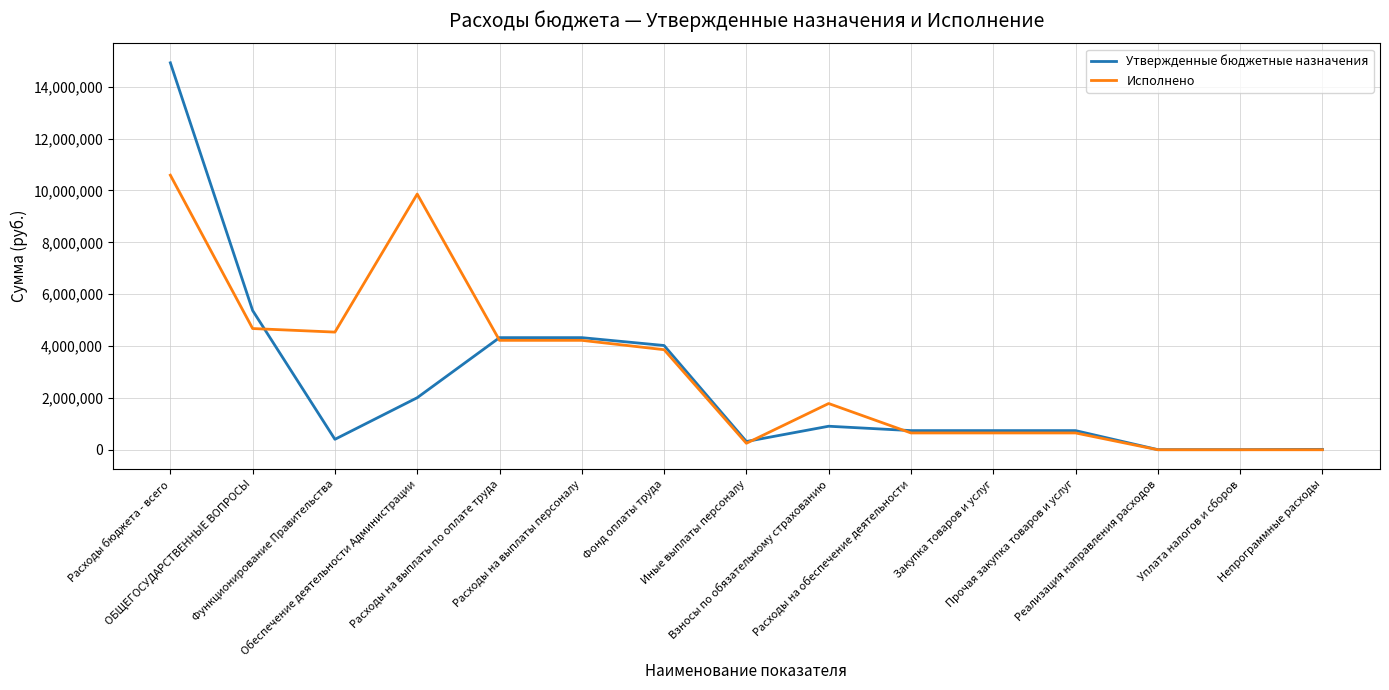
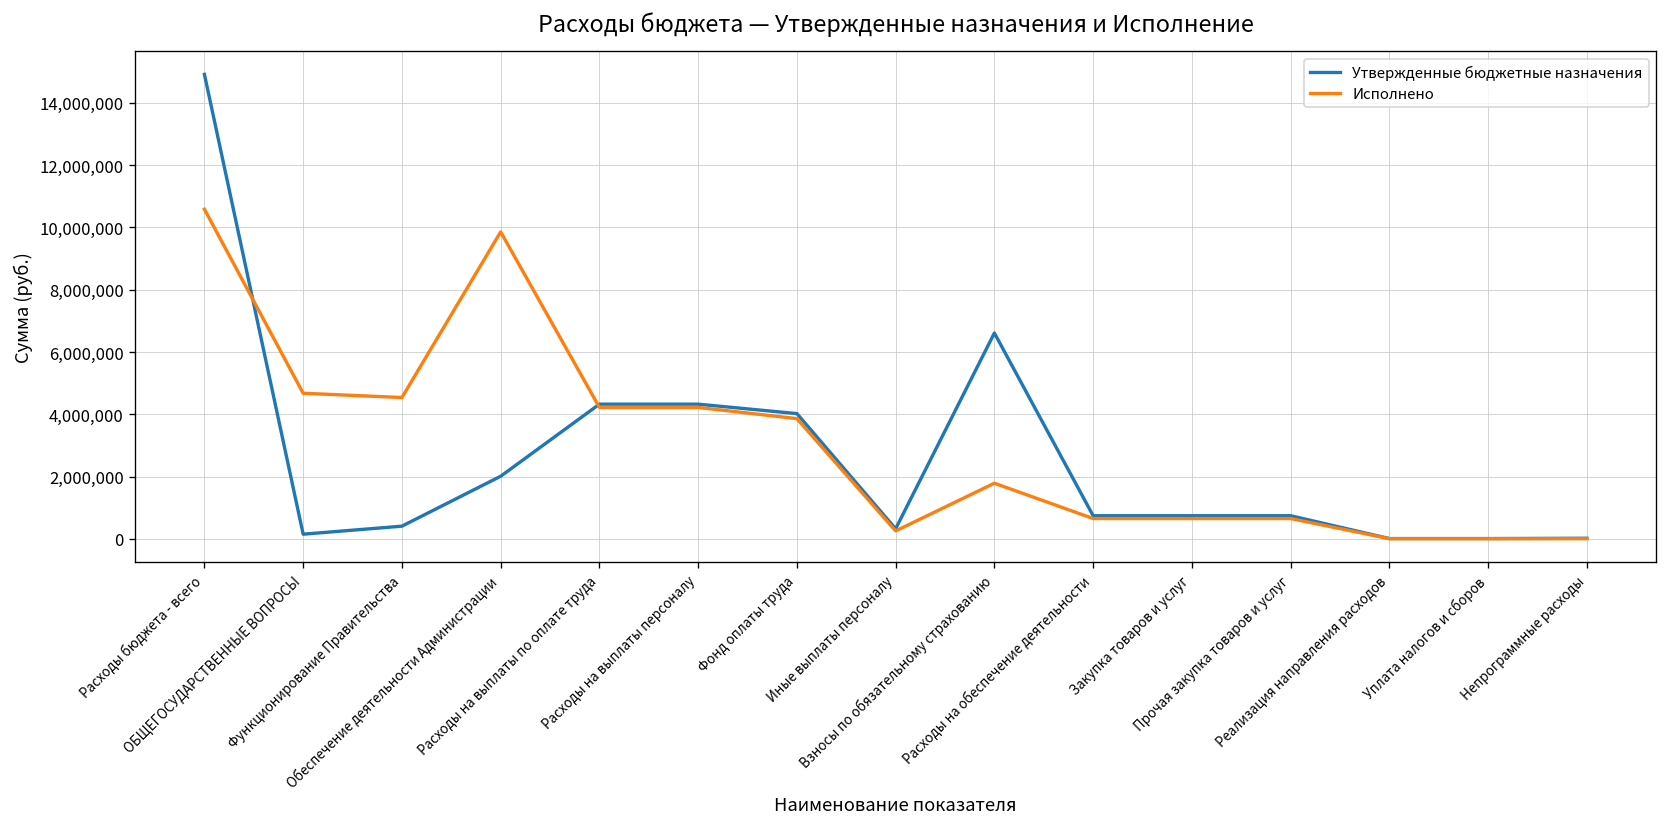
Утвержденные бюджетные назначения, ОБЩЕГОСУДАРСТВЕННЫЕ ВОПРОСЫ: 5,400,000 -> 200,000
Утвержденные бюджетные назначения, Взносы по обязательному страхованию: 900,000 -> 6,600,000
